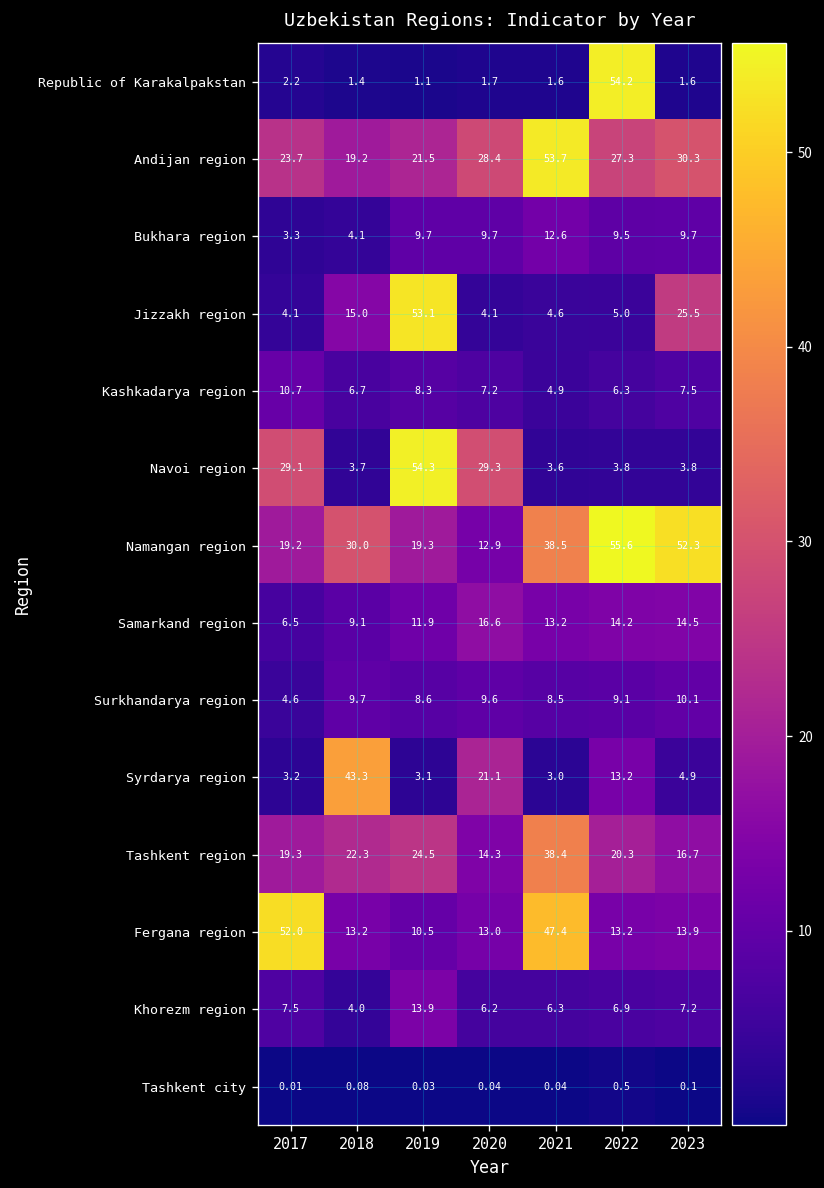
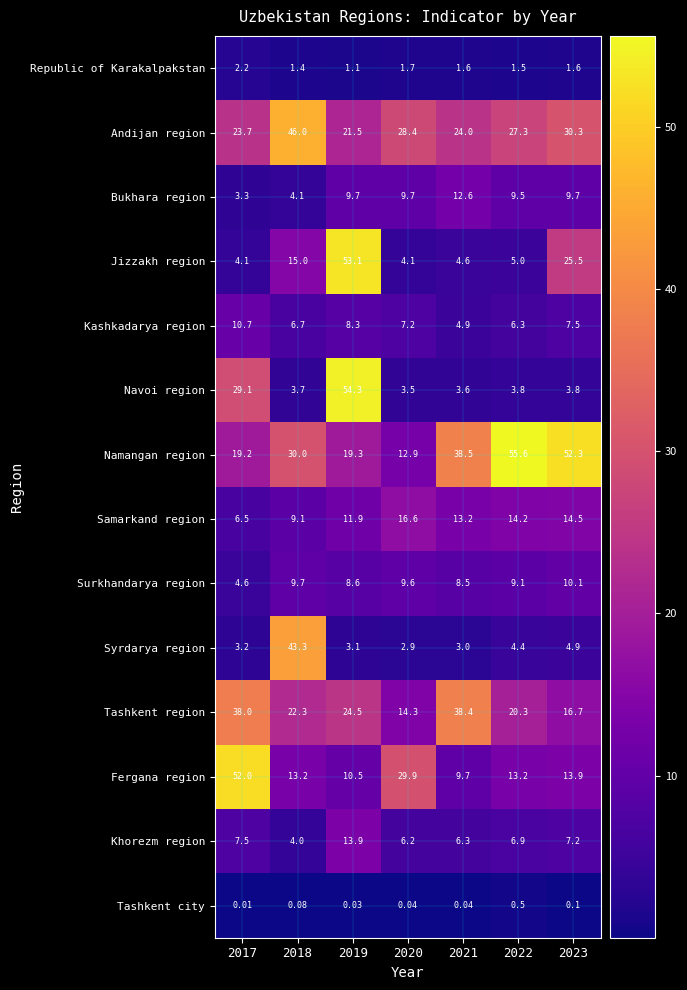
Republic of Karakalpakstan, 2022: 54.2 -> 1.5
Andijan region, 2018: 19.2 -> 46.0
Andijan region, 2021: 53.7 -> 24.0
Navoi region, 2020: 29.3 -> 3.5
Syrdarya region, 2020: 21.1 -> 2.9
Syrdarya region, 2022: 13.2 -> 4.4
Tashkent region, 2017: 19.3 -> 38.0
Fergana region, 2020: 13.0 -> 29.9
Fergana region, 2021: 47.4 -> 9.7
